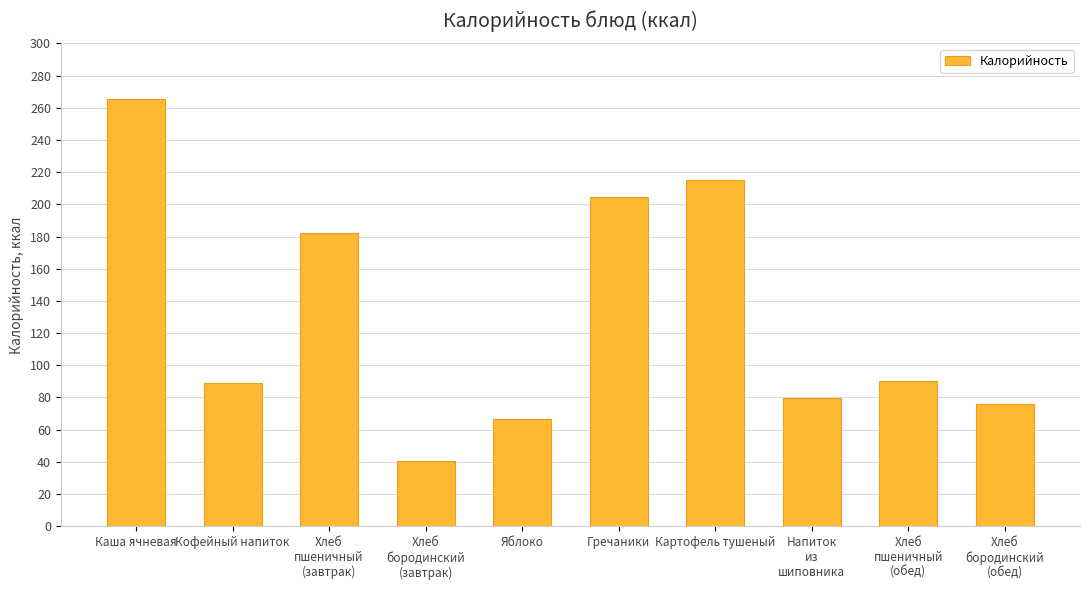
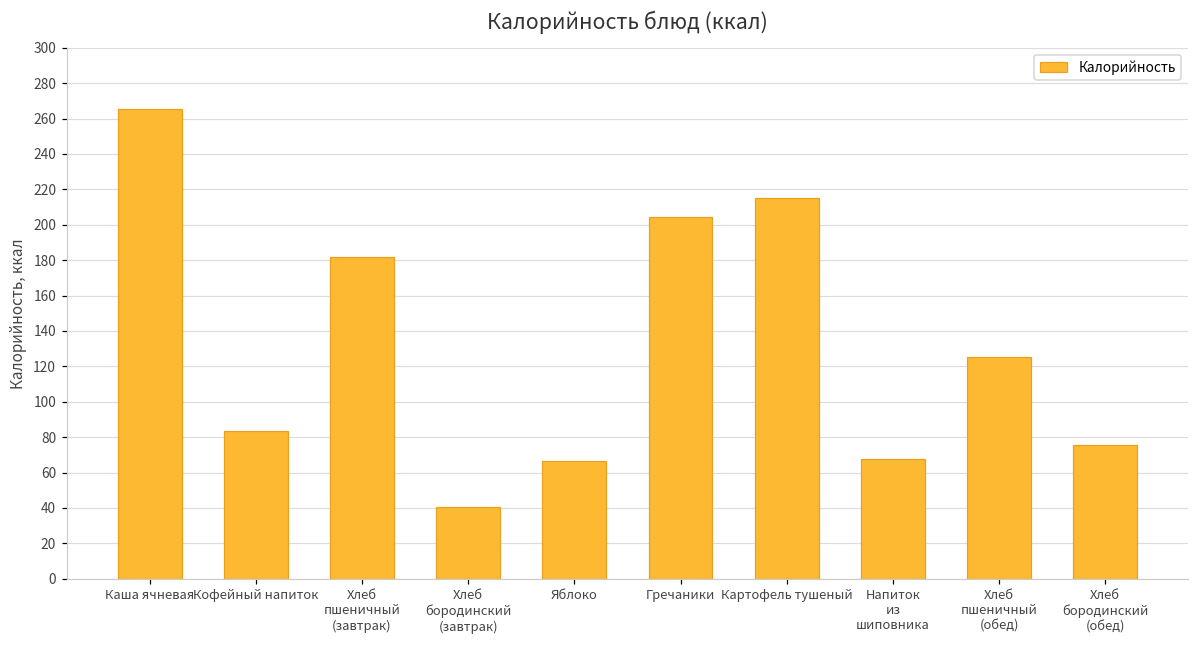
Кофейный напиток: 89 -> 83
Напиток из шиповника: 80 -> 68
Хлеб пшеничный (обед): 90 -> 126
